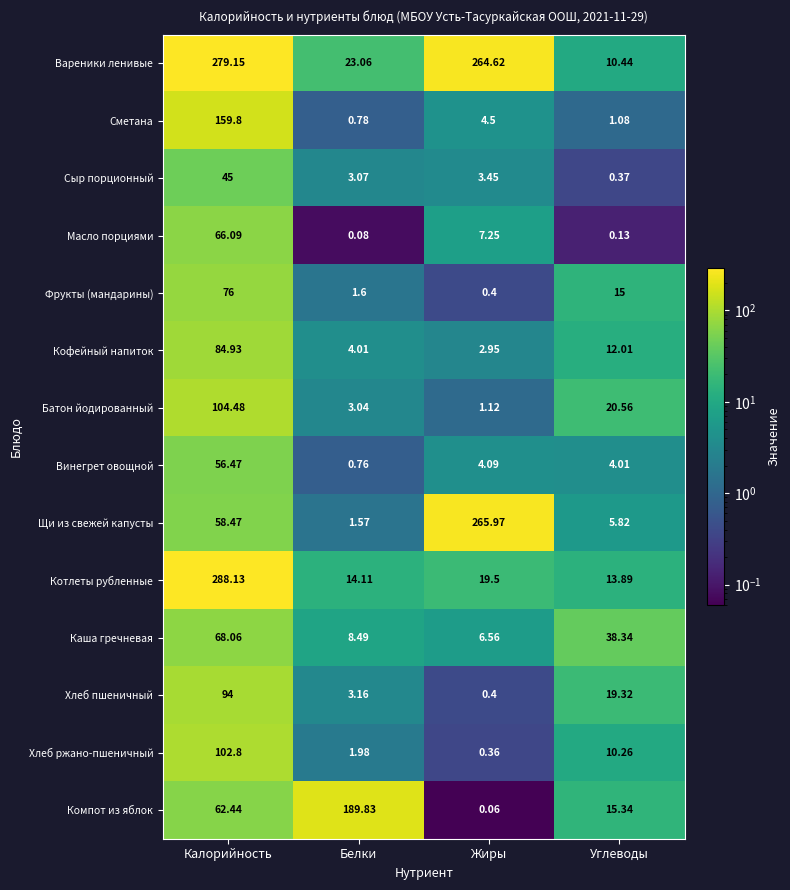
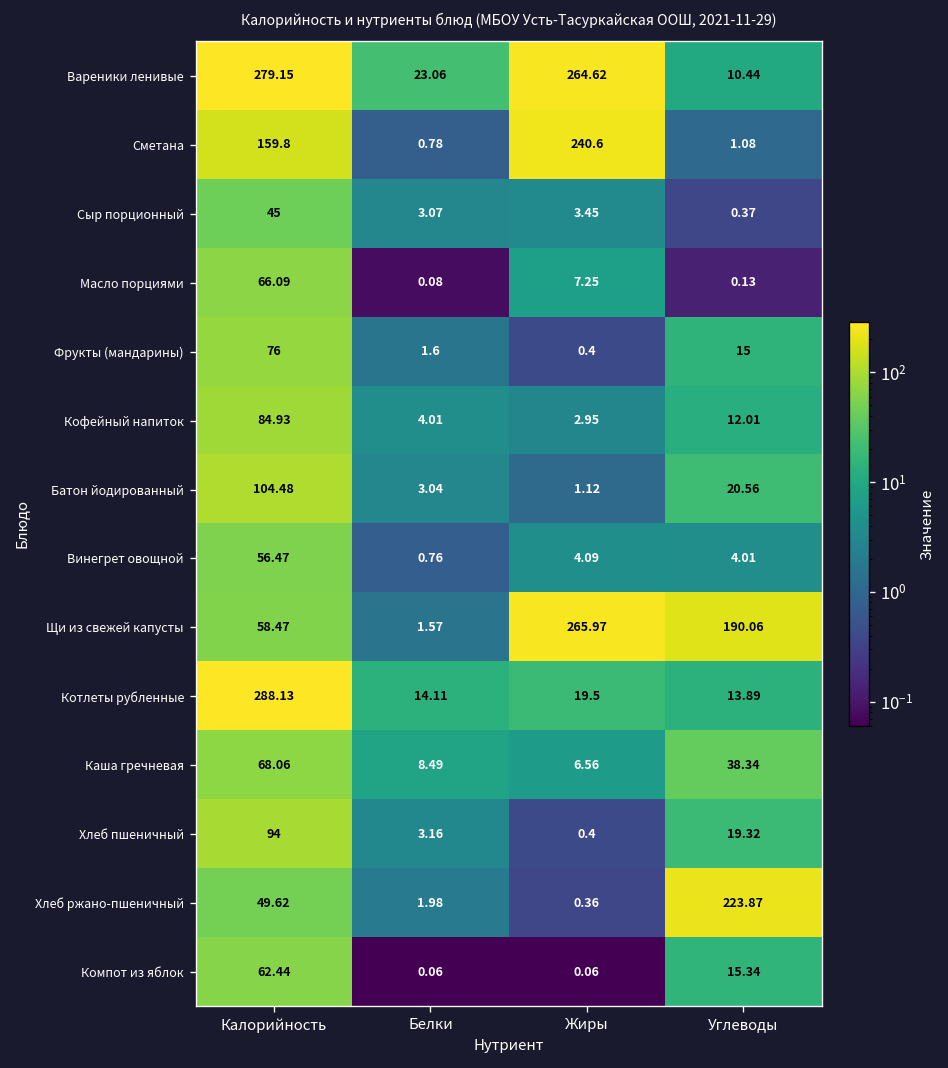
Сметана, Жиры: 4.5 -> 240.6
Щи из свежей капусты, Углеводы: 5.82 -> 190.06
Хлеб ржано-пшеничный, Калорийность: 102.8 -> 49.62
Хлеб ржано-пшеничный, Углеводы: 10.26 -> 223.87
Компот из яблок, Белки: 189.83 -> 0.06
